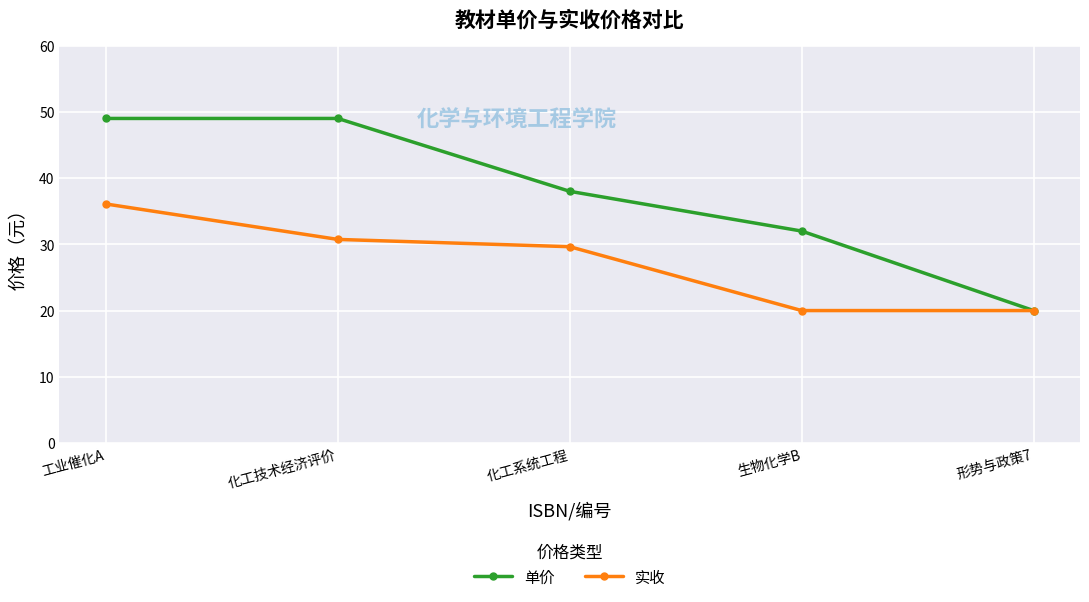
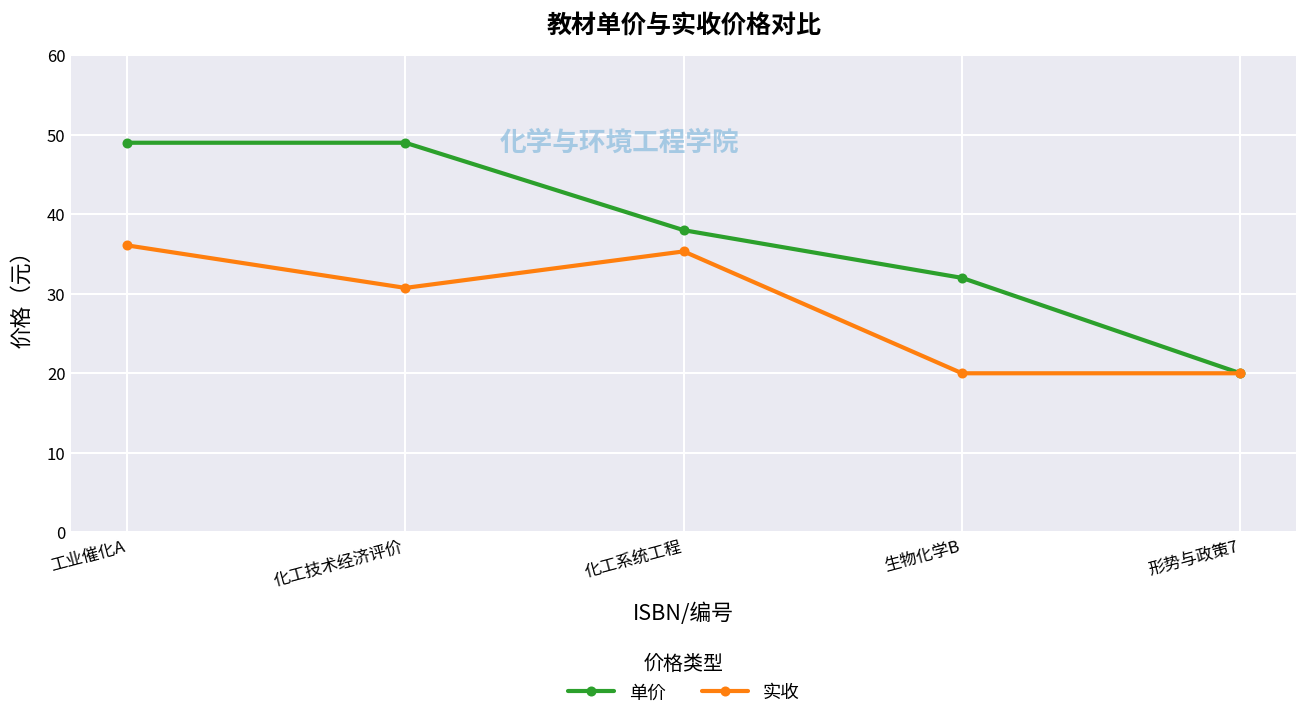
实收, 化工系统工程: 30 -> 35
